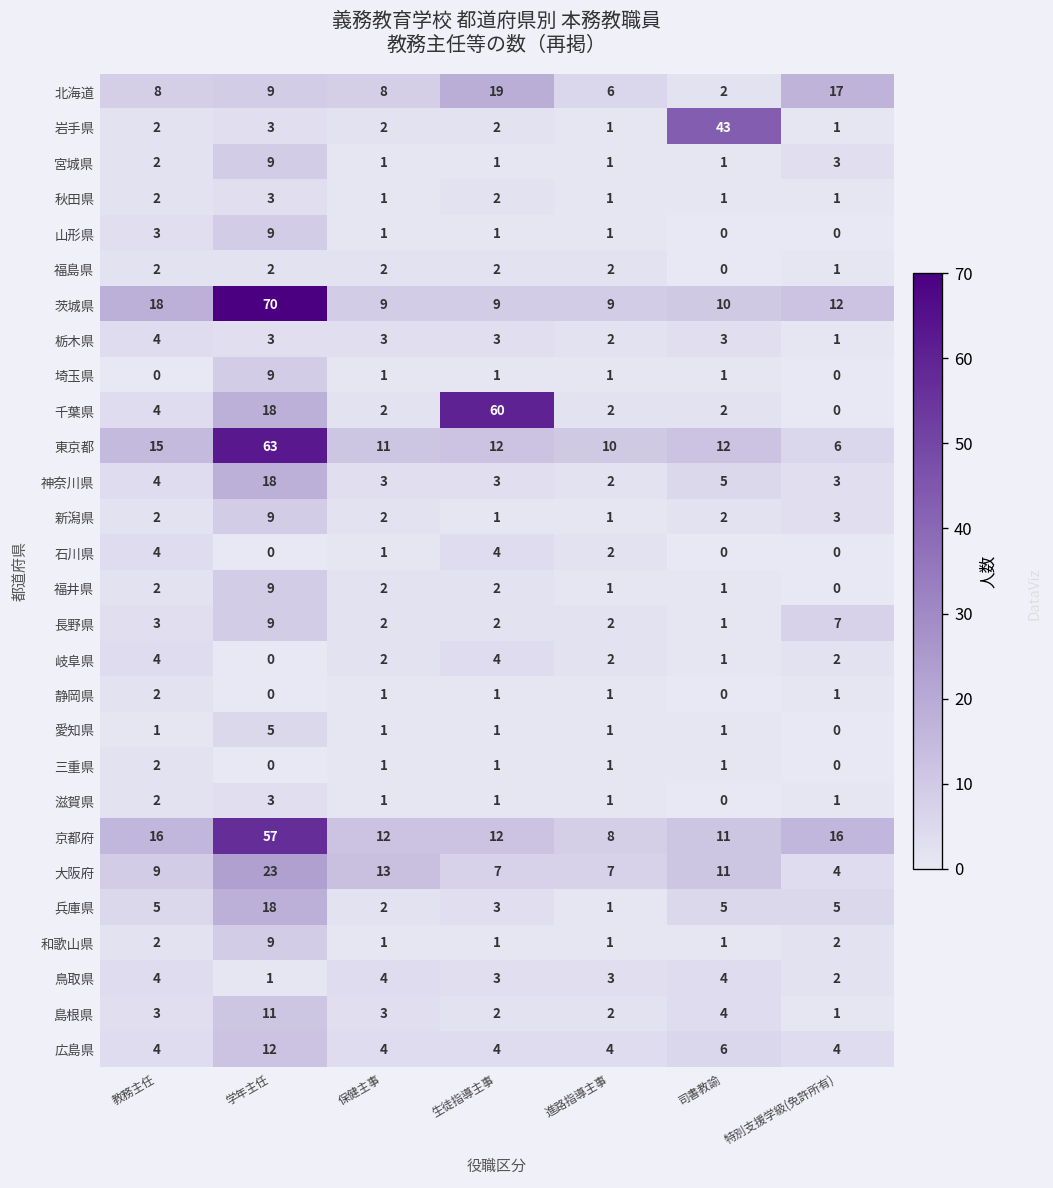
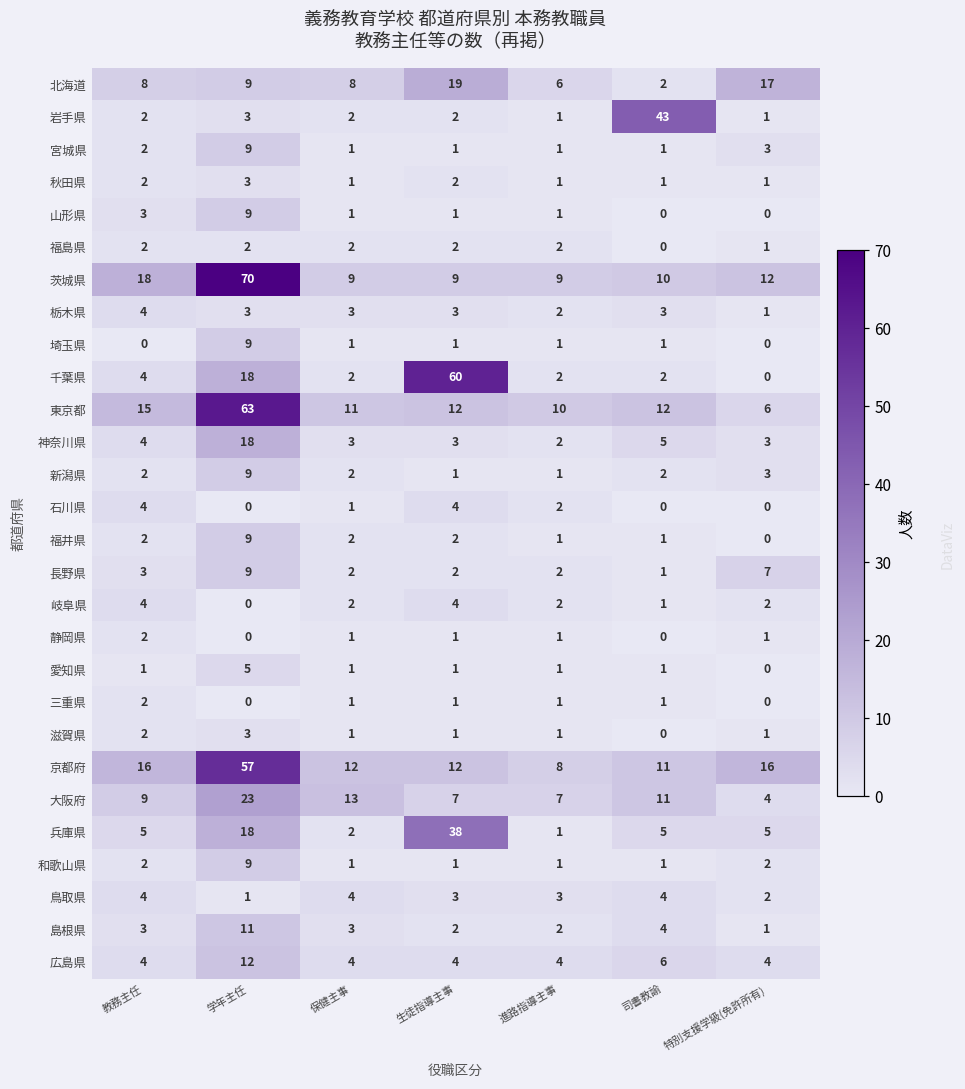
兵庫県, 生徒指導主事: 3 -> 38
